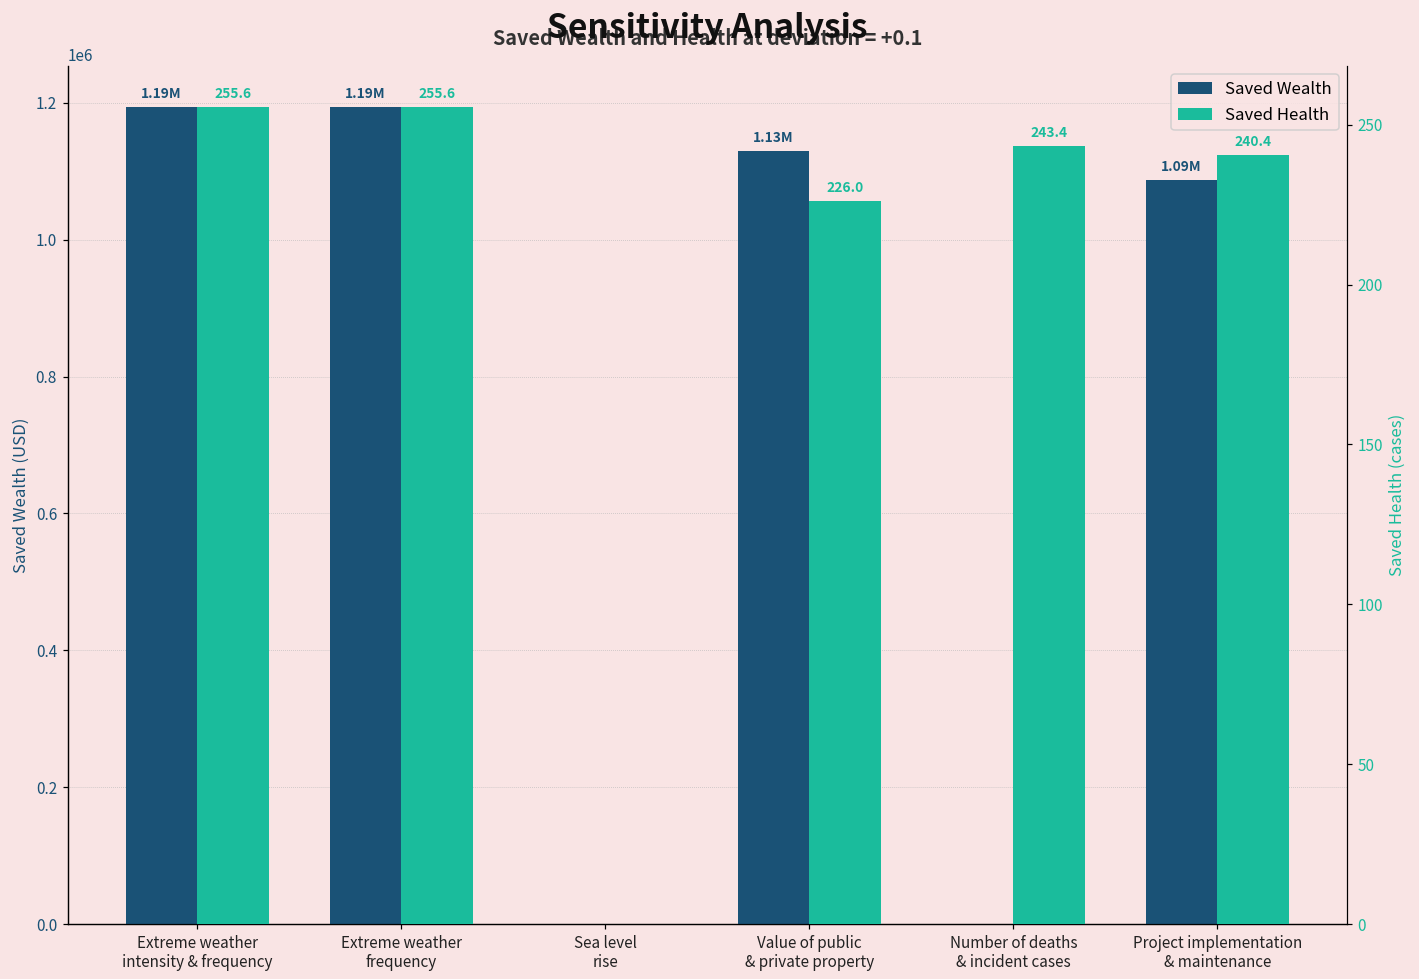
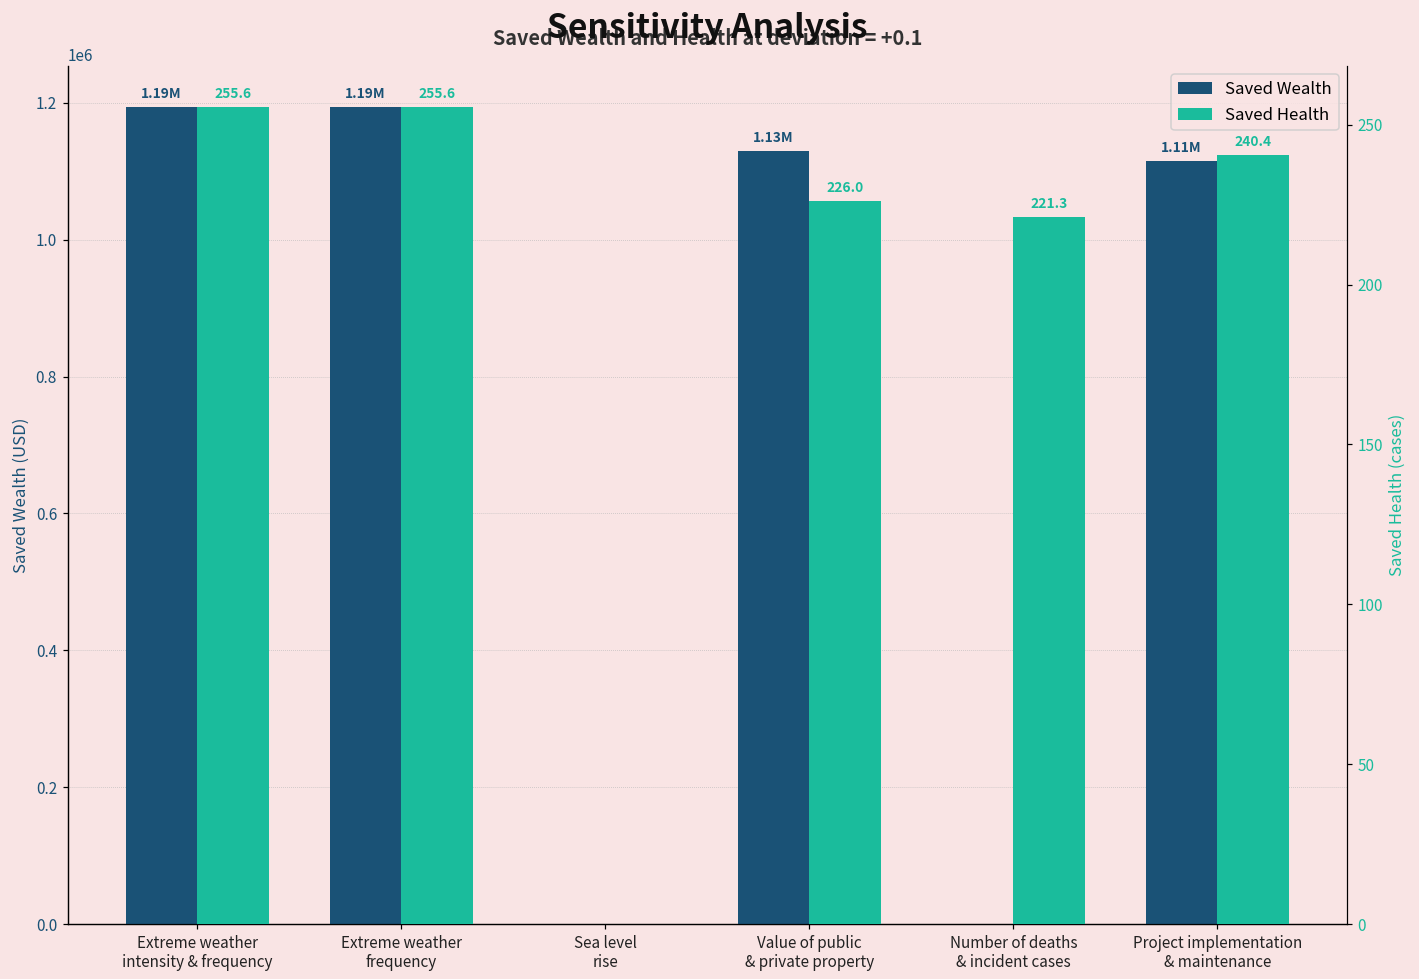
Saved Wealth, Project implementation & maintenance: 1.09M -> 1.11M
Saved Health, Number of deaths & incident cases: 243.4 -> 221.3
